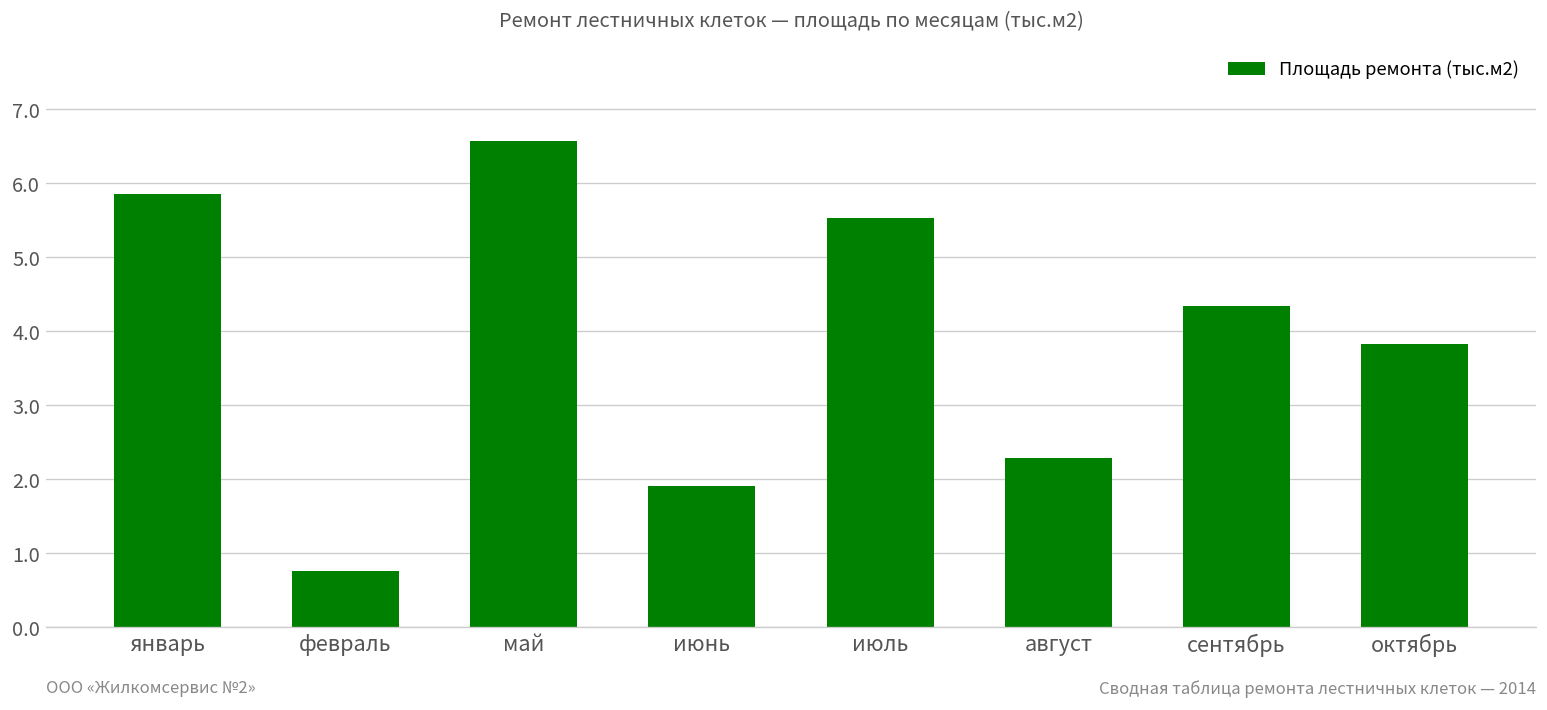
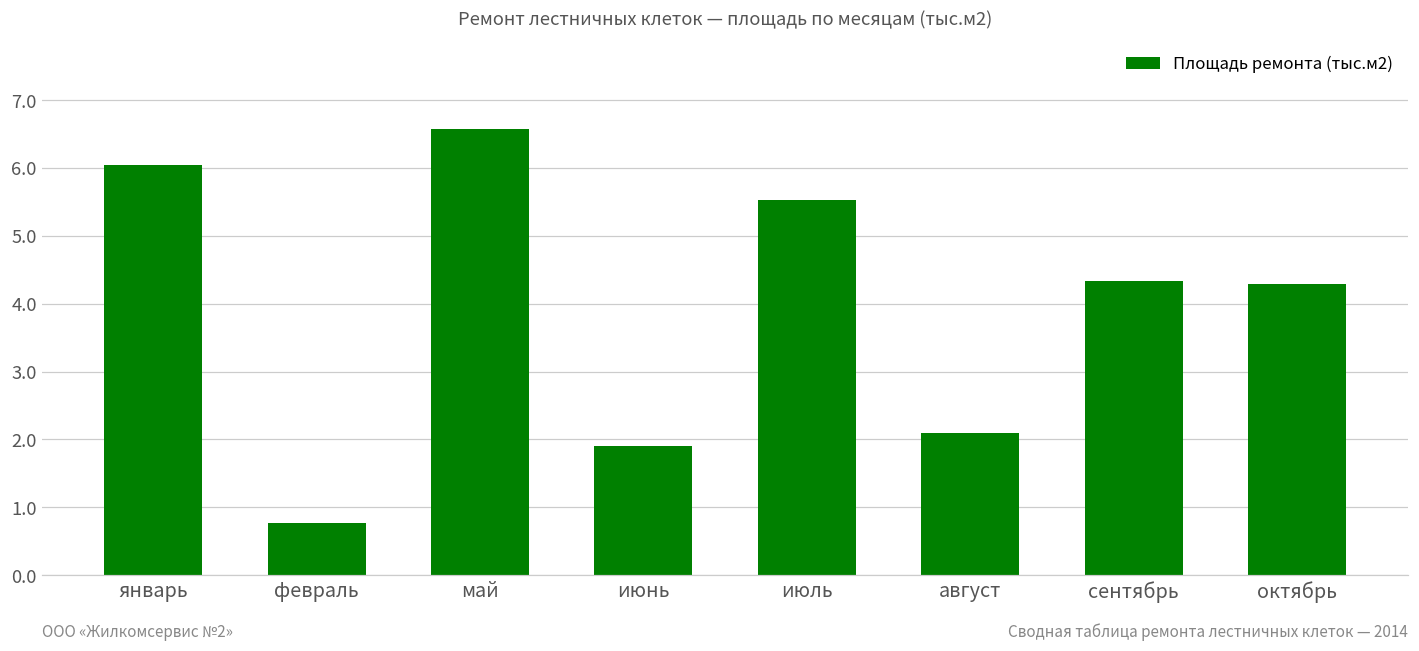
январь: 5.8 -> 6.0
август: 2.3 -> 2.1
октябрь: 3.8 -> 4.3
